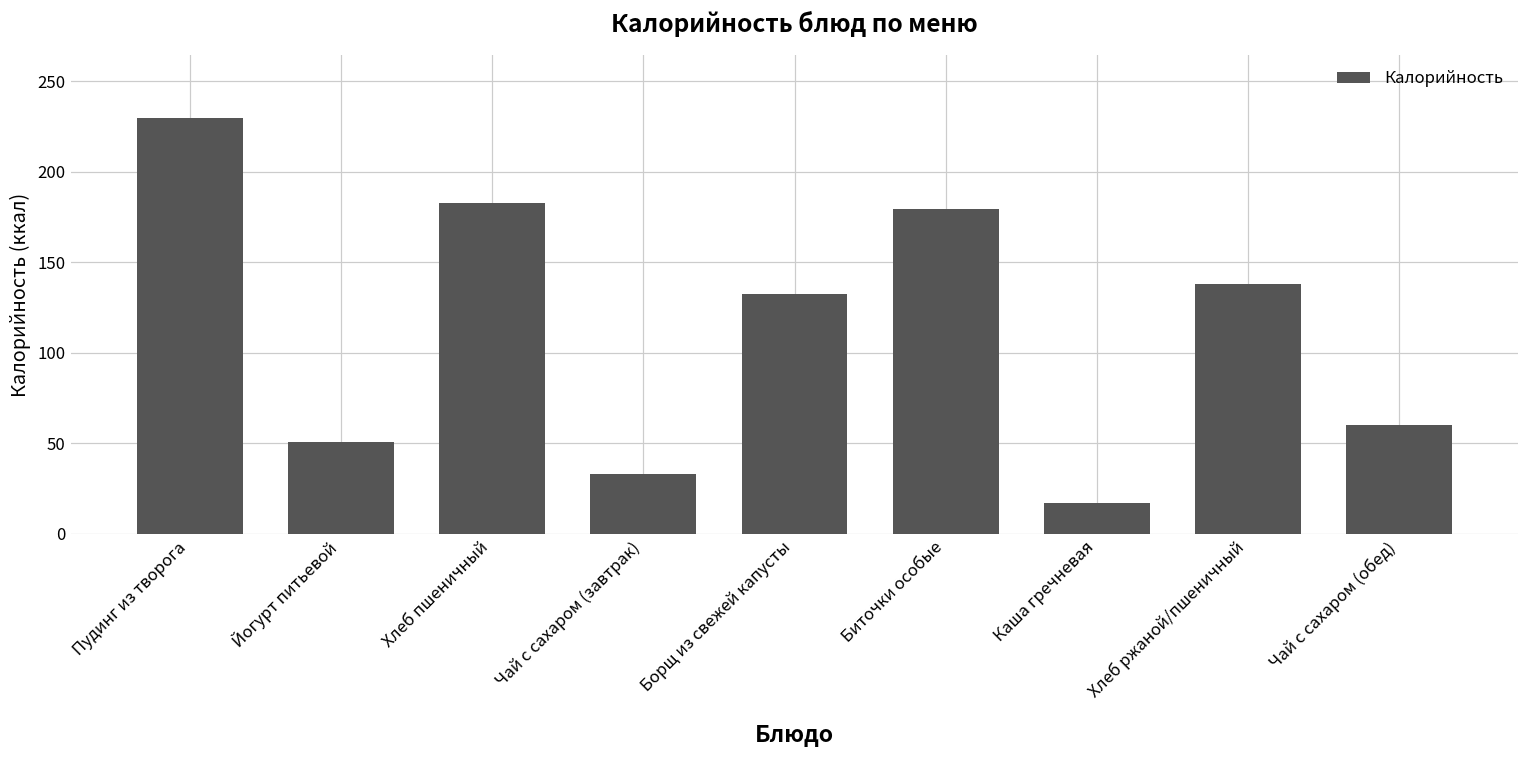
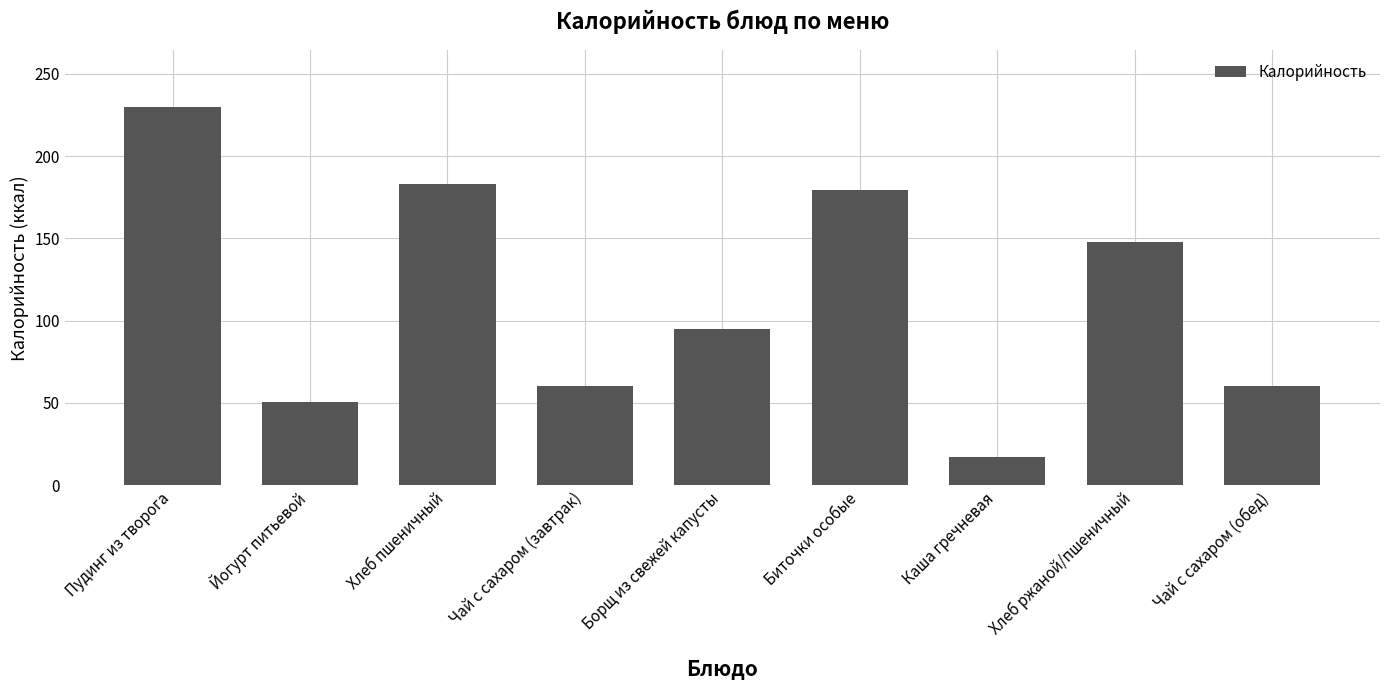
Чай с сахаром (завтрак): 33 -> 60
Борщ из свежей капусты: 133 -> 95
Хлеб ржаной/пшеничный: 138 -> 148
